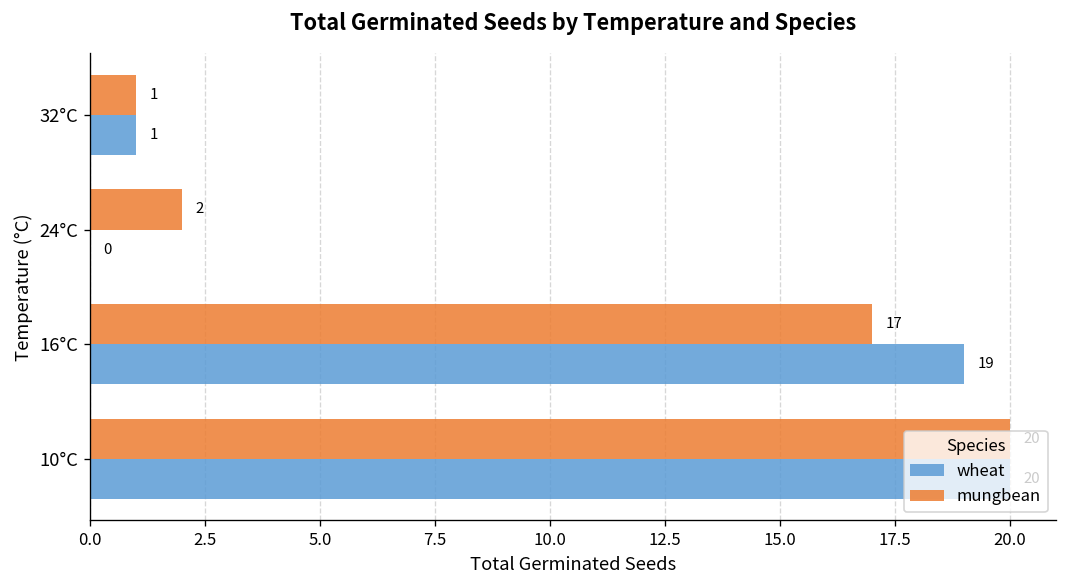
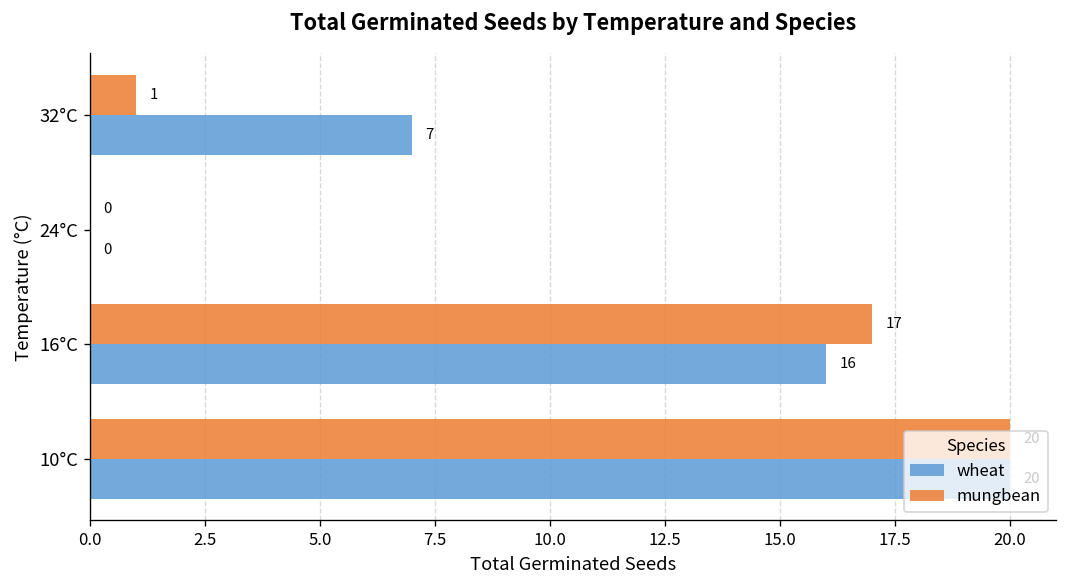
wheat, 32°C: 1 -> 7
mungbean, 24°C: 2 -> 0
wheat, 16°C: 19 -> 16
